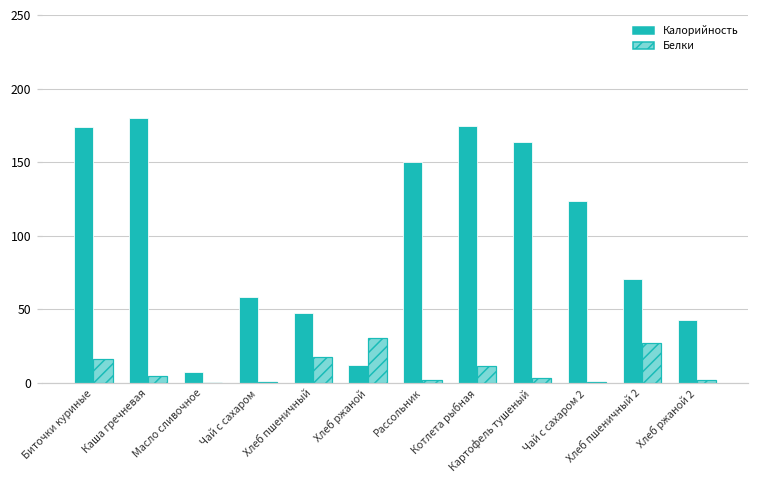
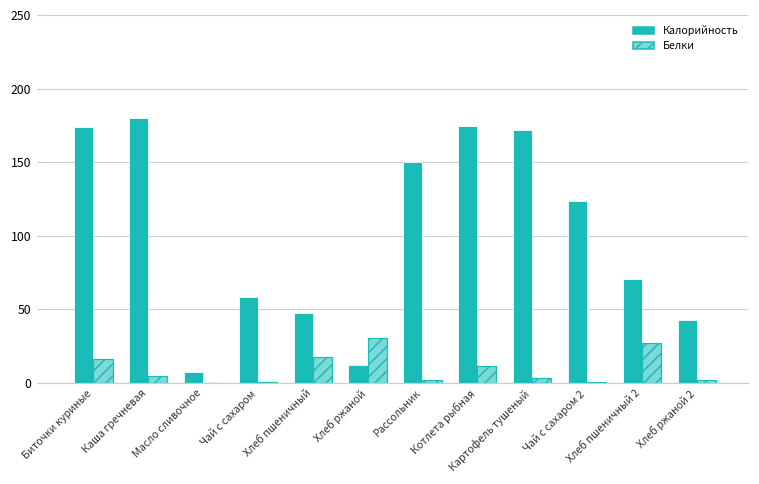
Калорийность, Картофель тушеный: 164 -> 172
